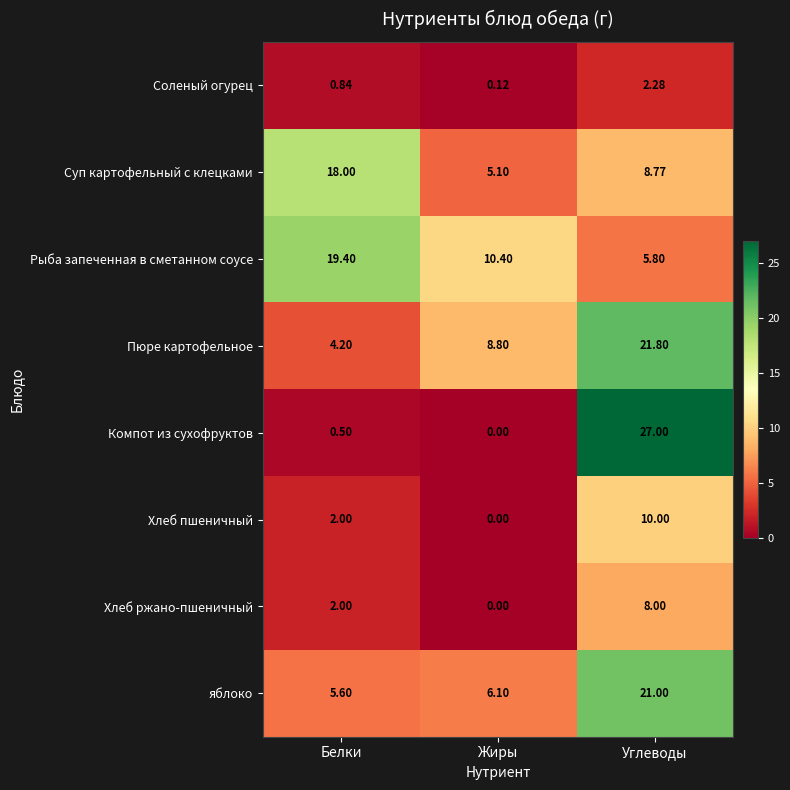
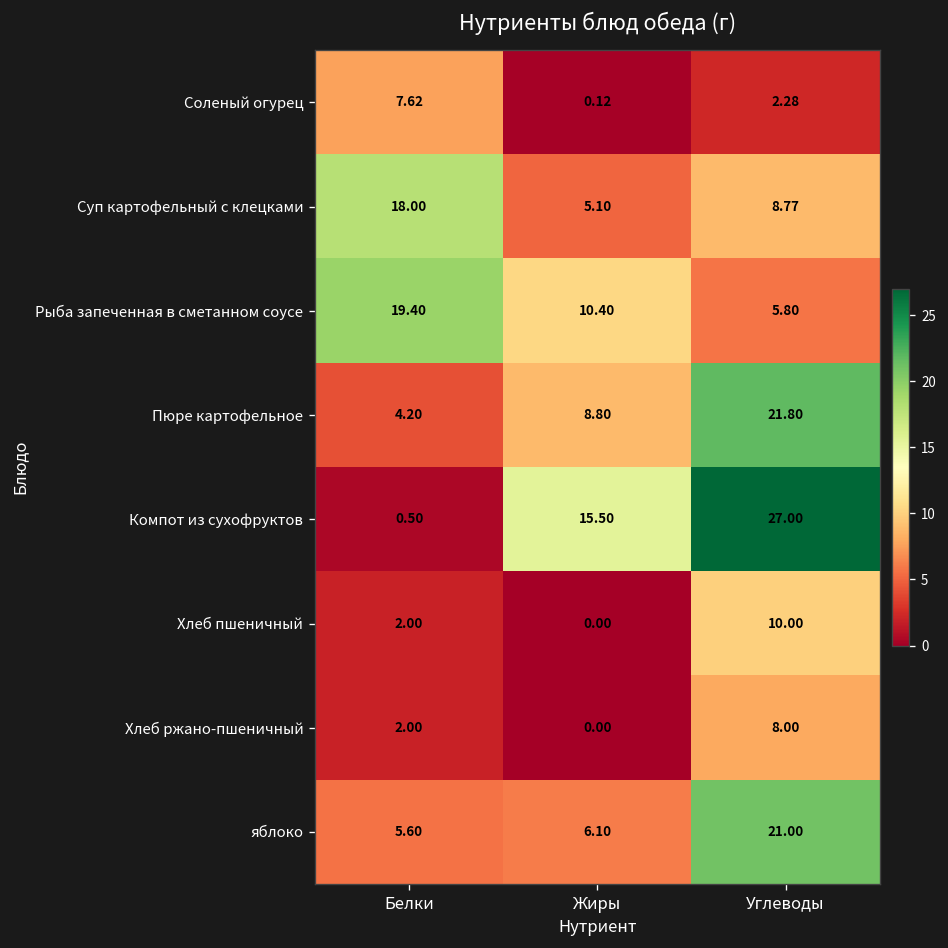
Соленый огурец, Белки: 0.84 -> 7.62
Компот из сухофруктов, Жиры: 0.00 -> 15.50
